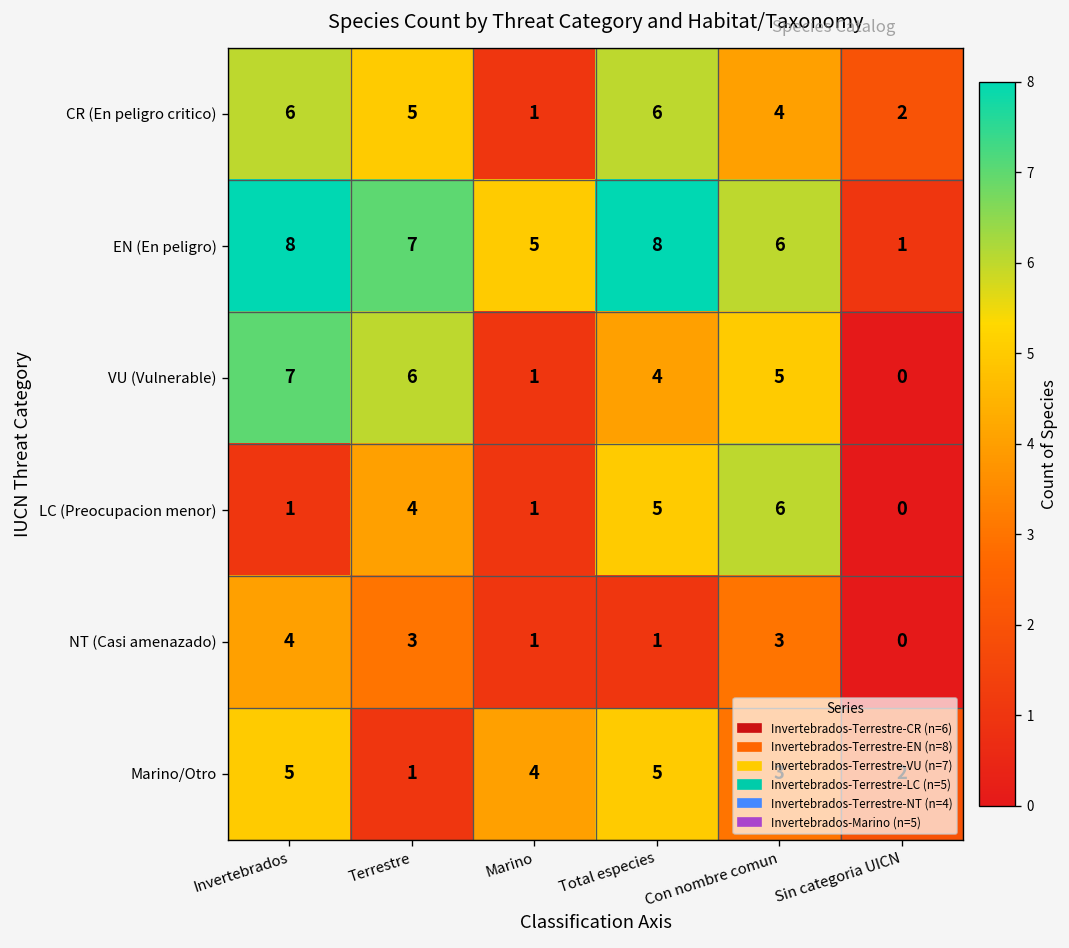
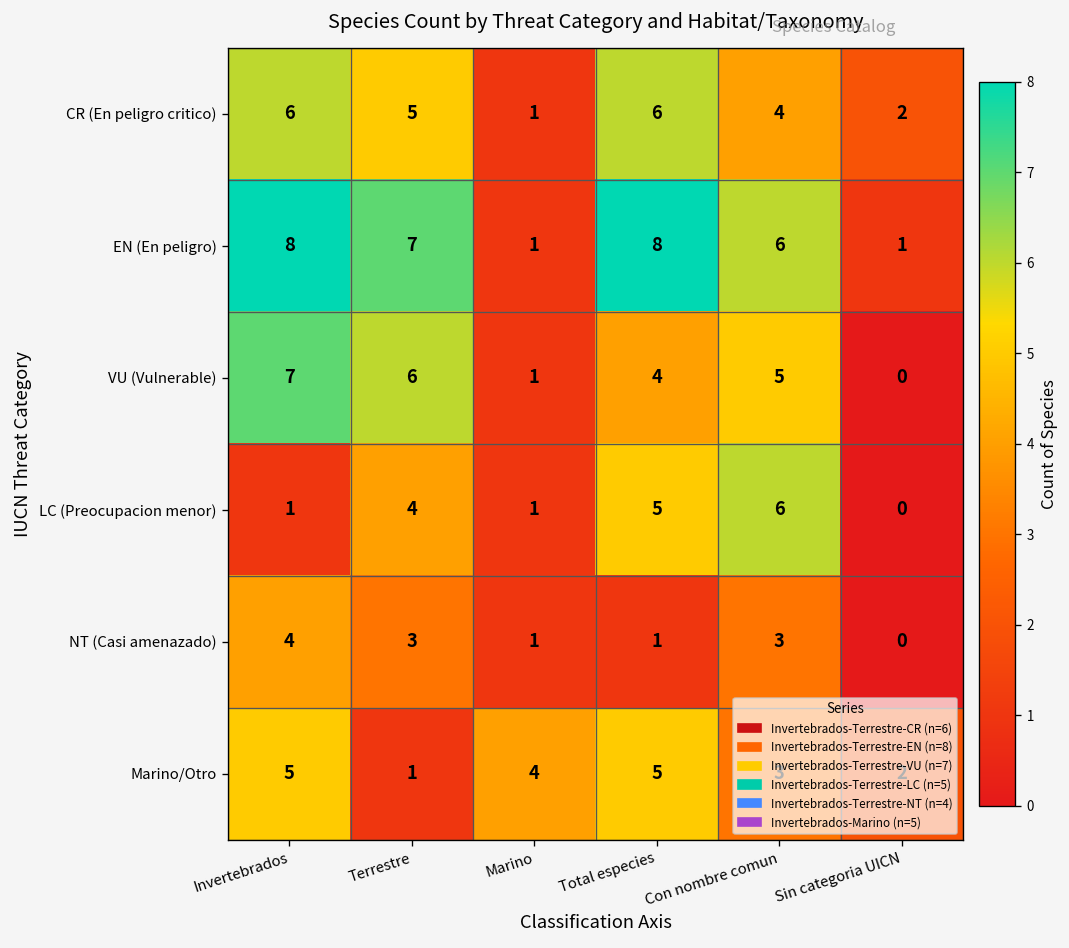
EN (En peligro), Marino: 5 -> 1
